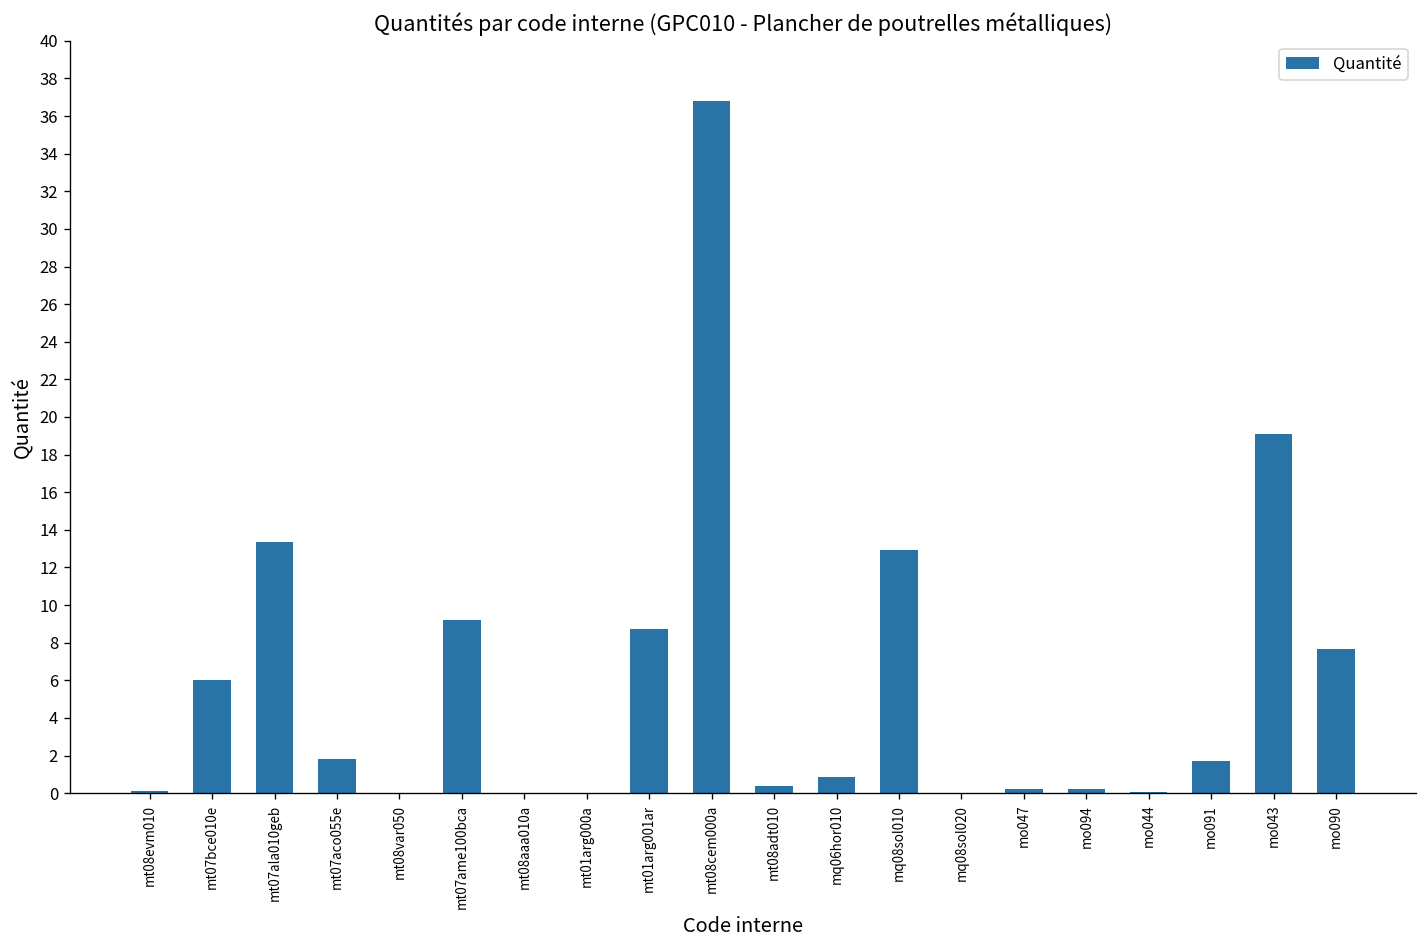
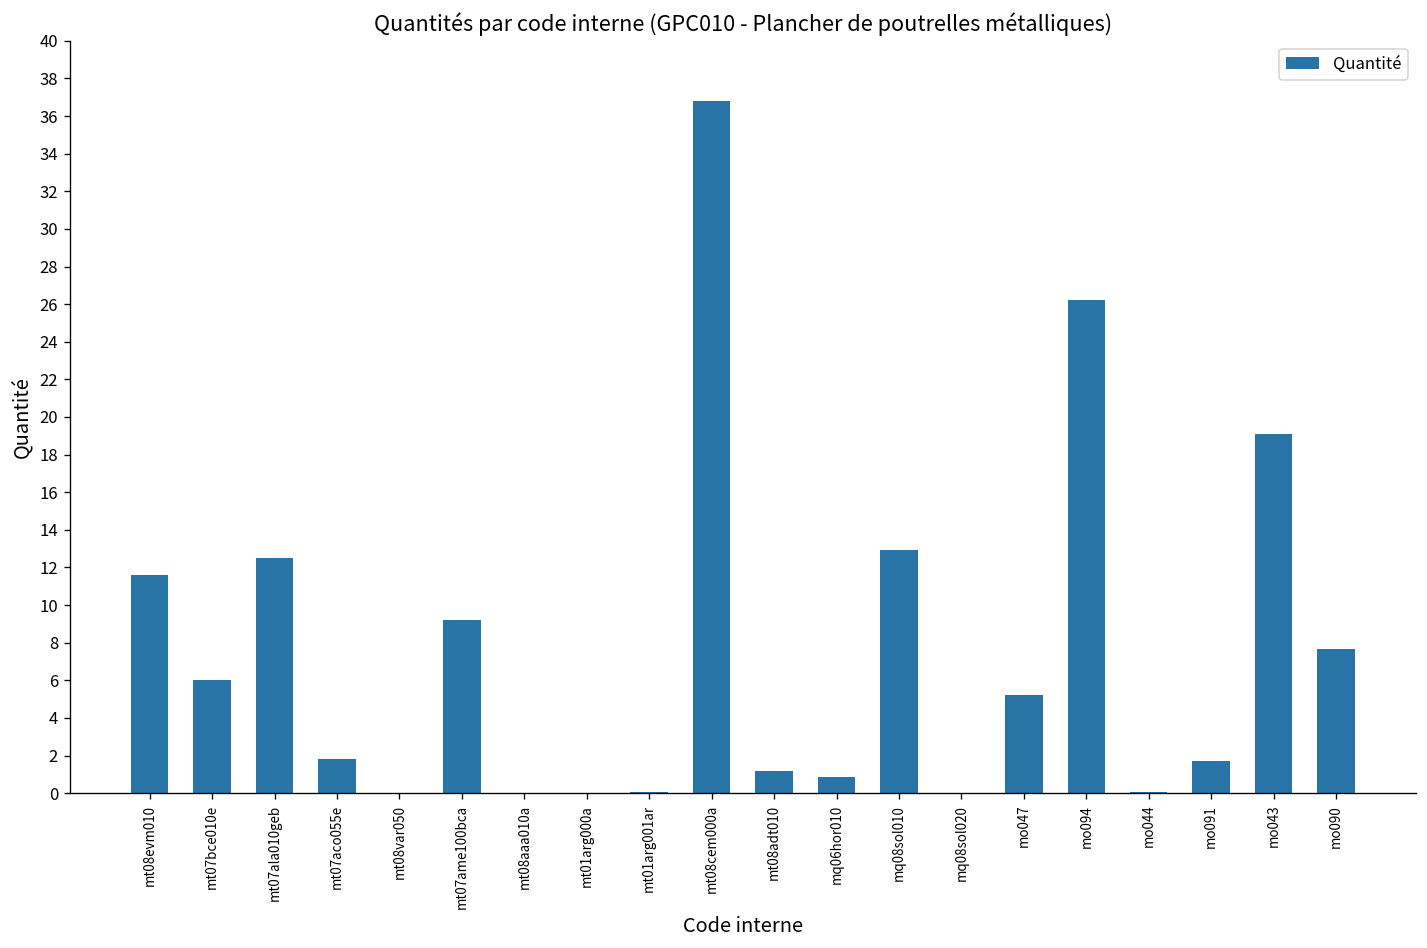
mt08evm010: 0.1 -> 11.6
mt07ala010geb: 13.4 -> 12.5
mt01arg001ar: 8.7 -> 0.1
mt08adt010: 0.4 -> 1.2
mo047: 0.2 -> 5.2
mo094: 0.2 -> 26.2
